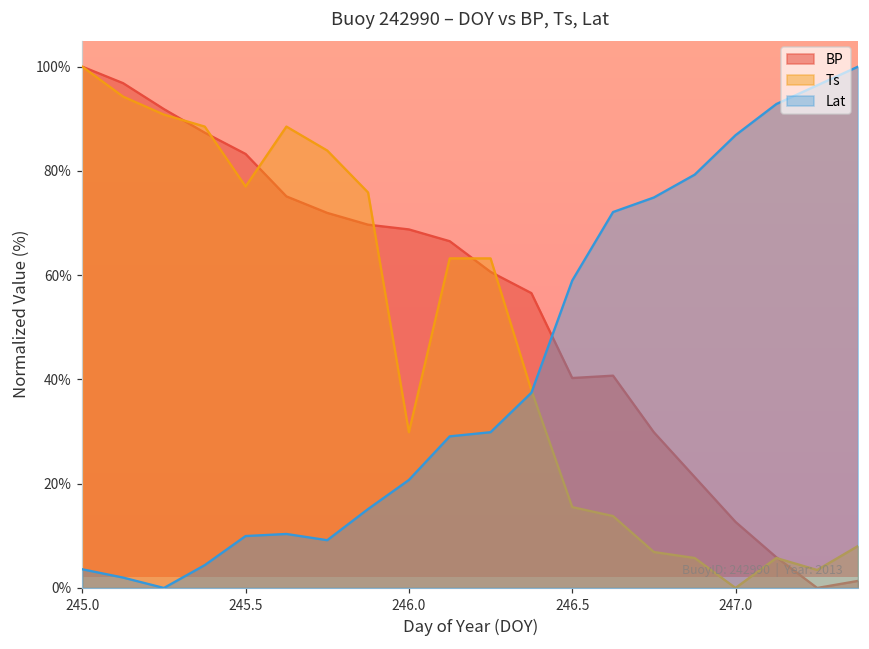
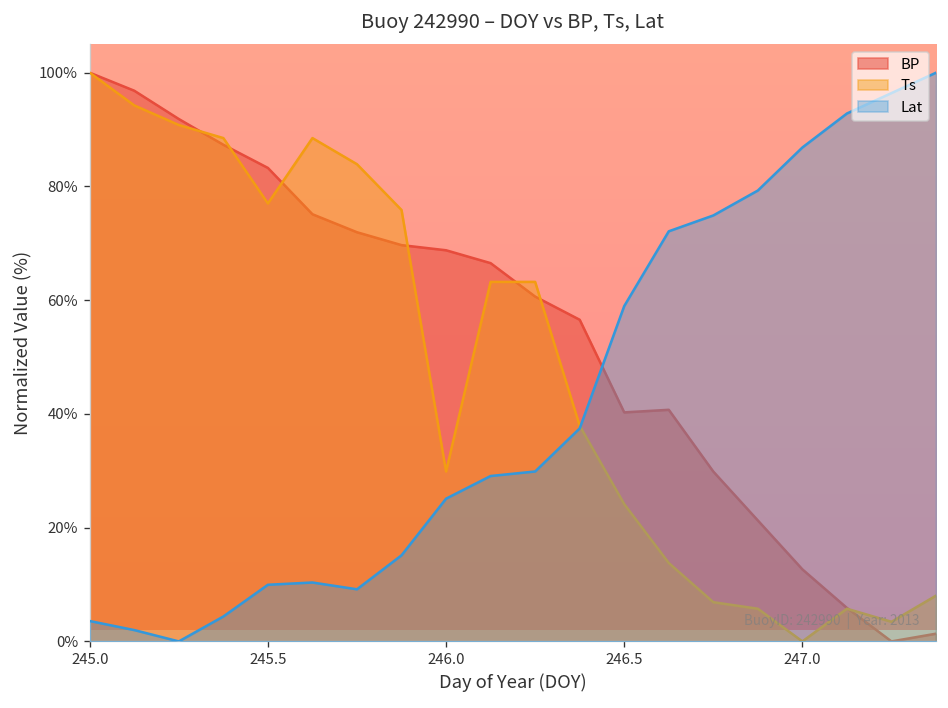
Lat, 246.0: 21% -> 25%
Ts, 246.5: 16% -> 24%
